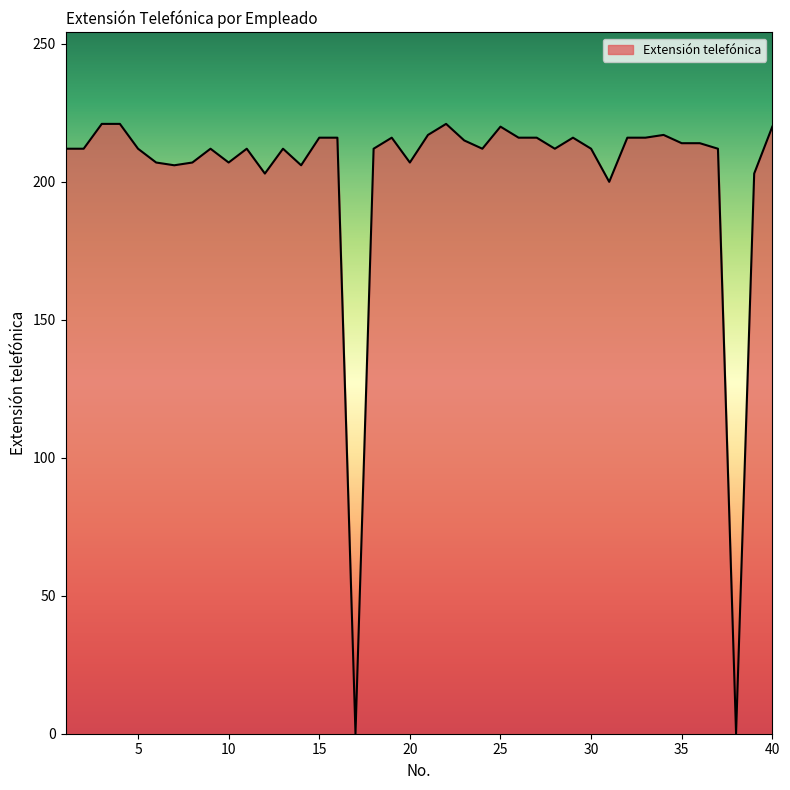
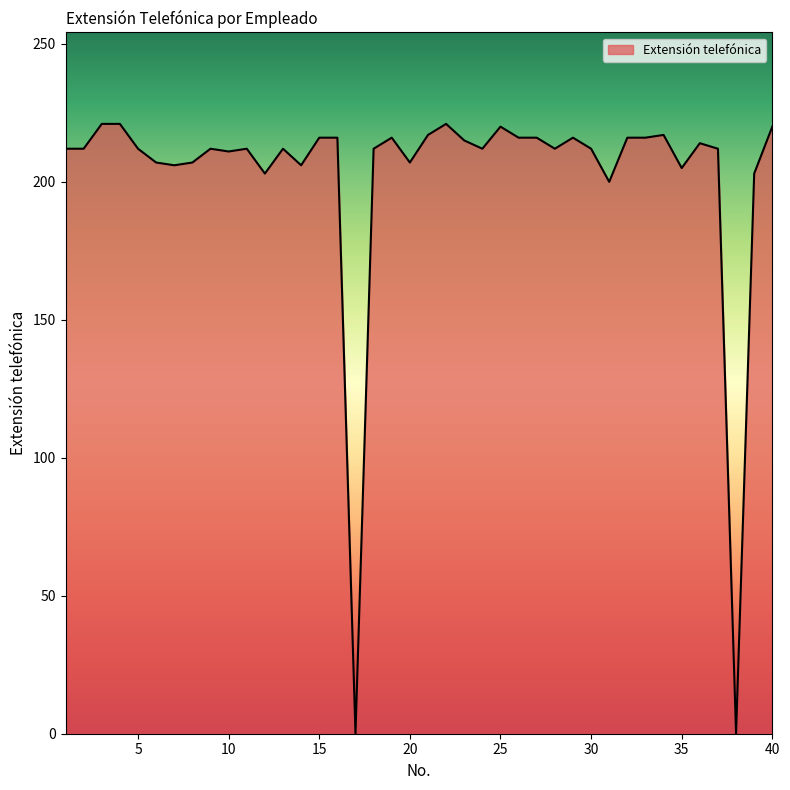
10: 207 -> 211
35: 214 -> 205
